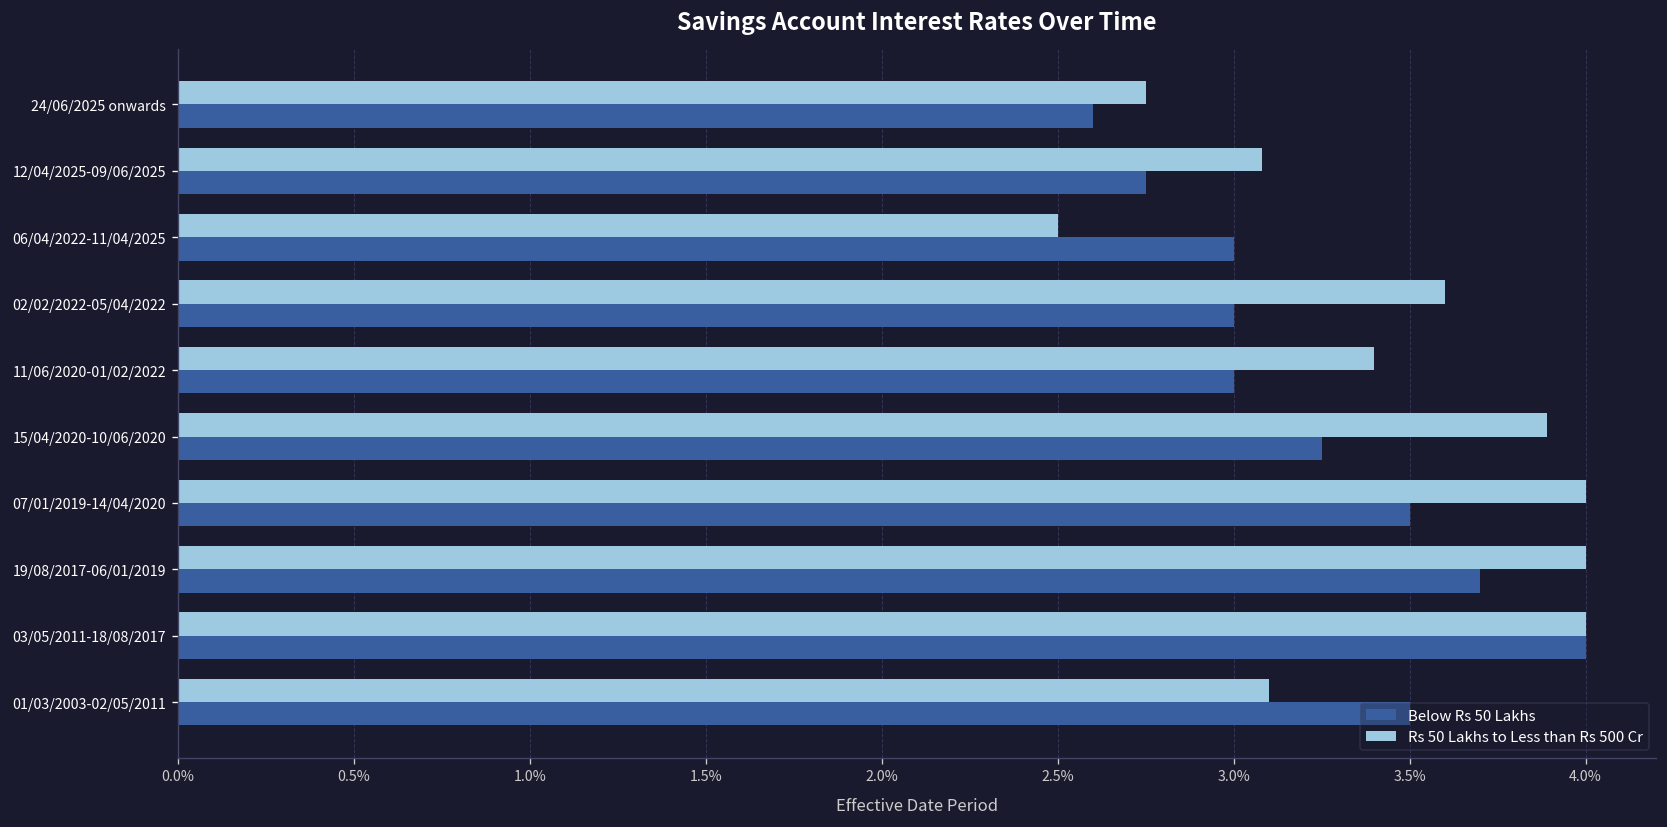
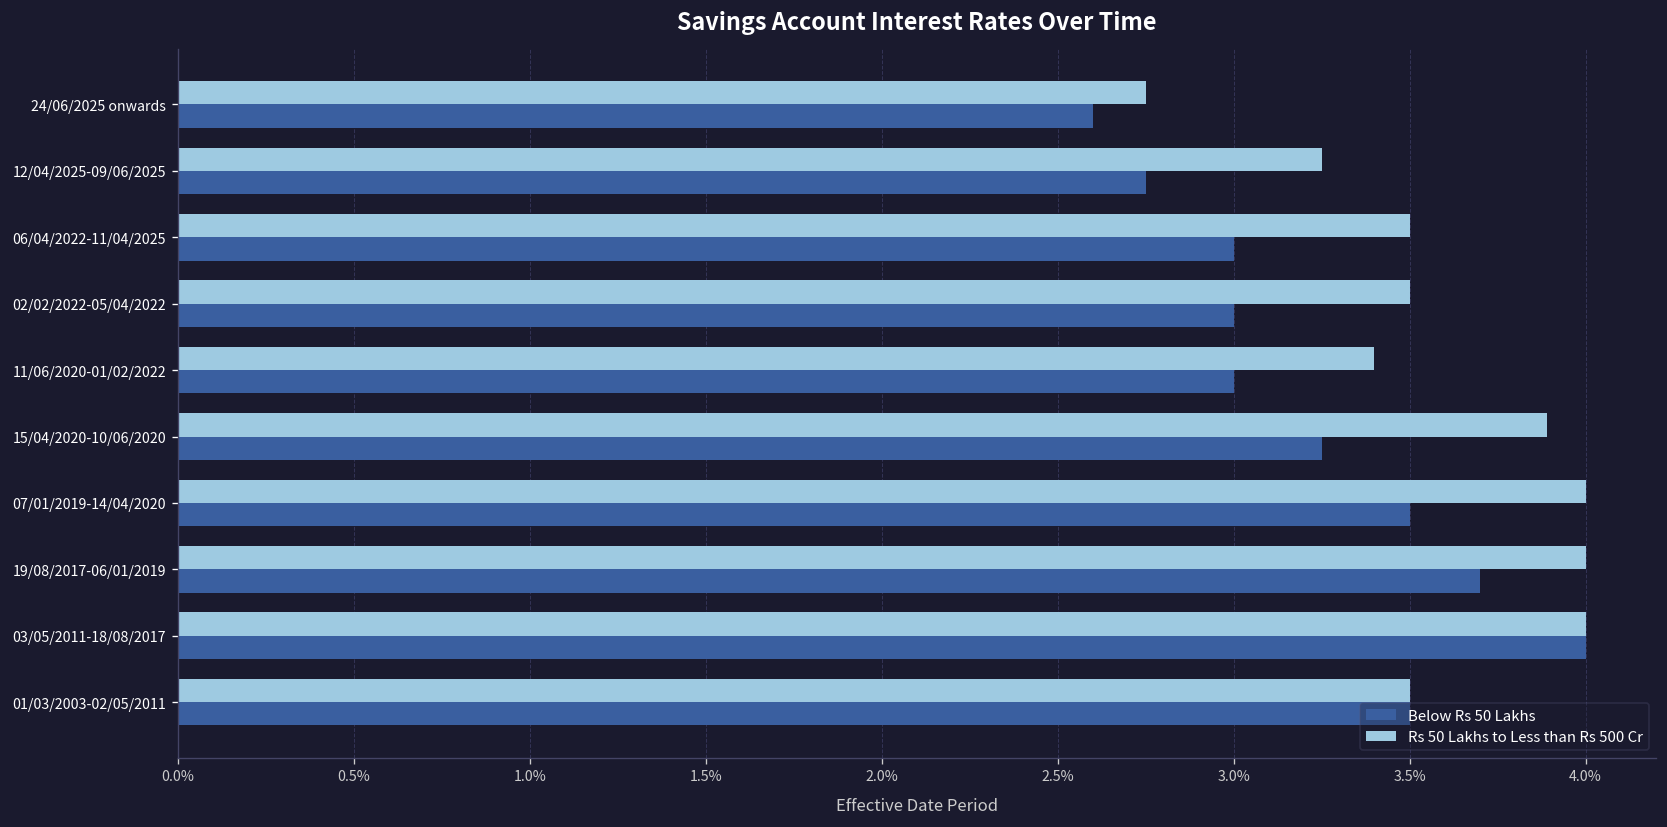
Rs 50 Lakhs to Less than Rs 500 Cr, 12/04/2025-09/06/2025: 3.08% -> 3.25%
Rs 50 Lakhs to Less than Rs 500 Cr, 06/04/2022-11/04/2025: 2.50% -> 3.50%
Rs 50 Lakhs to Less than Rs 500 Cr, 02/02/2022-05/04/2022: 3.60% -> 3.50%
Rs 50 Lakhs to Less than Rs 500 Cr, 01/03/2003-02/05/2011: 3.10% -> 3.50%
